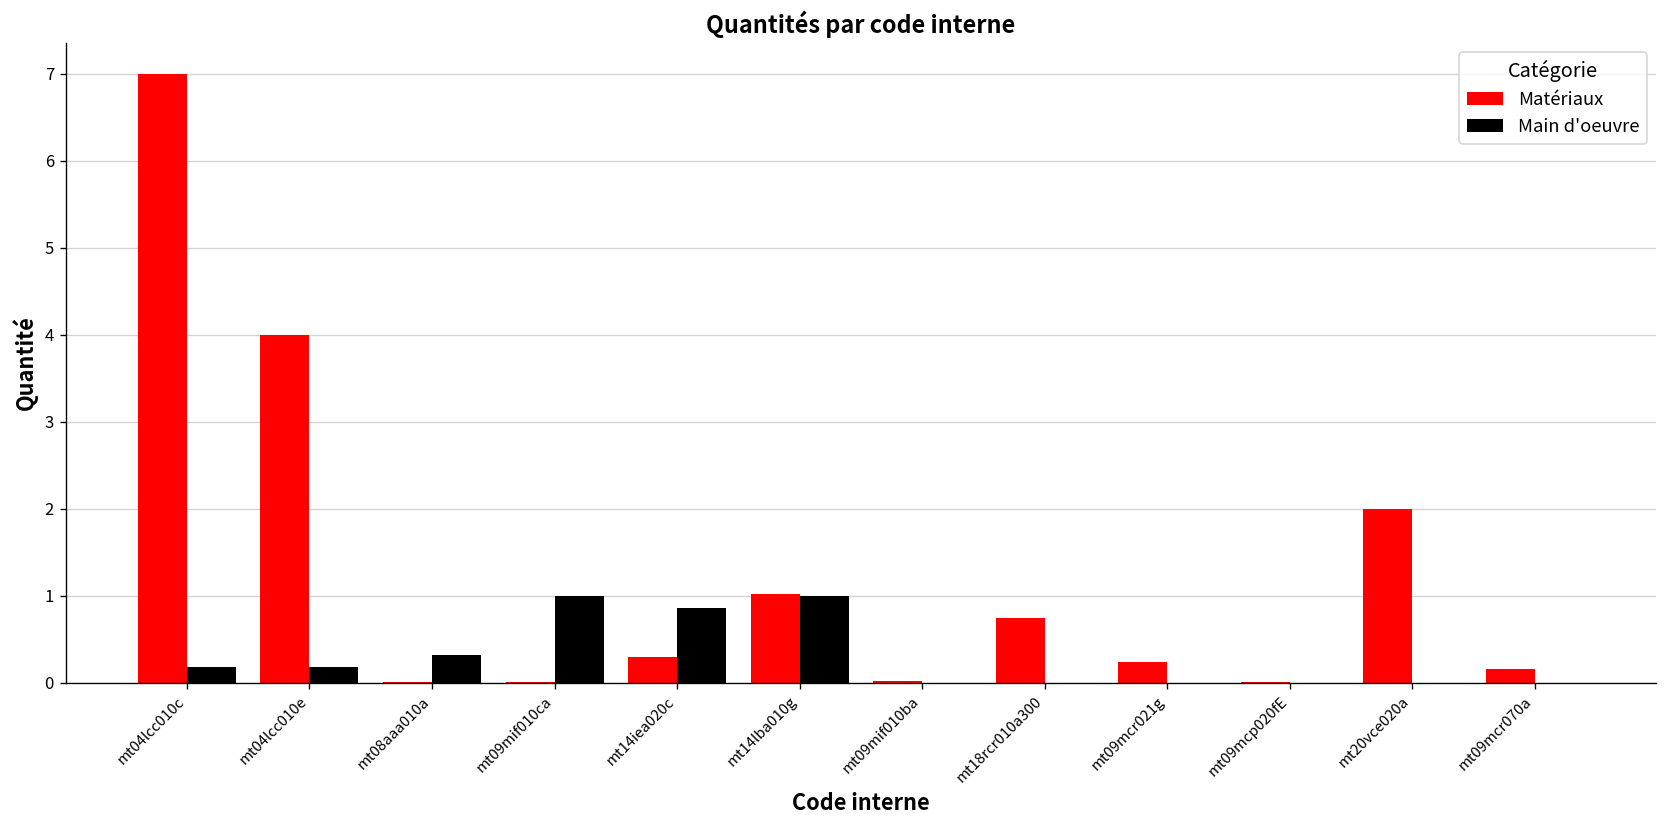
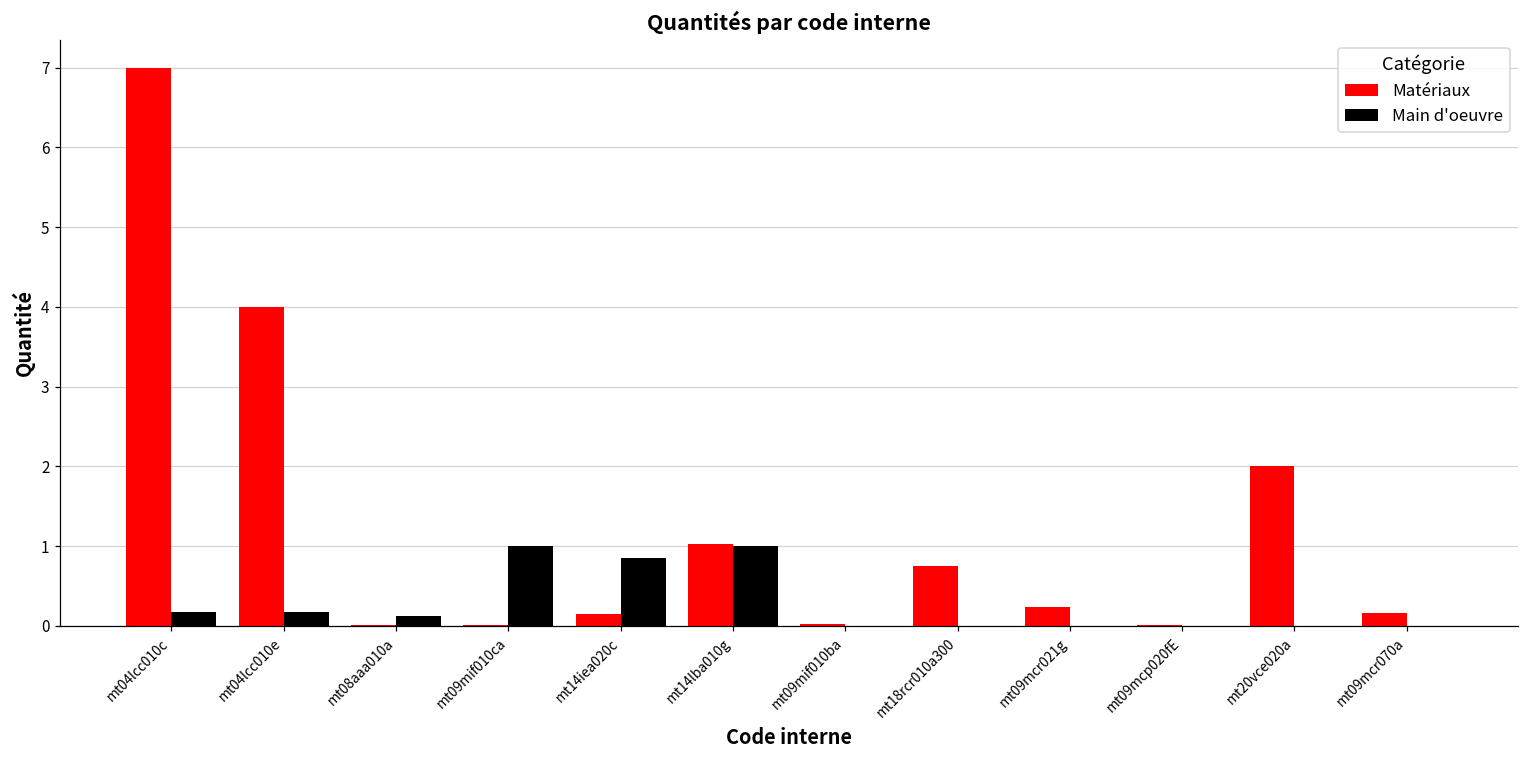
Main d'oeuvre, mt08aaa010a: 0.3 -> 0.1
Matériaux, mt14iea020c: 0.3 -> 0.2
